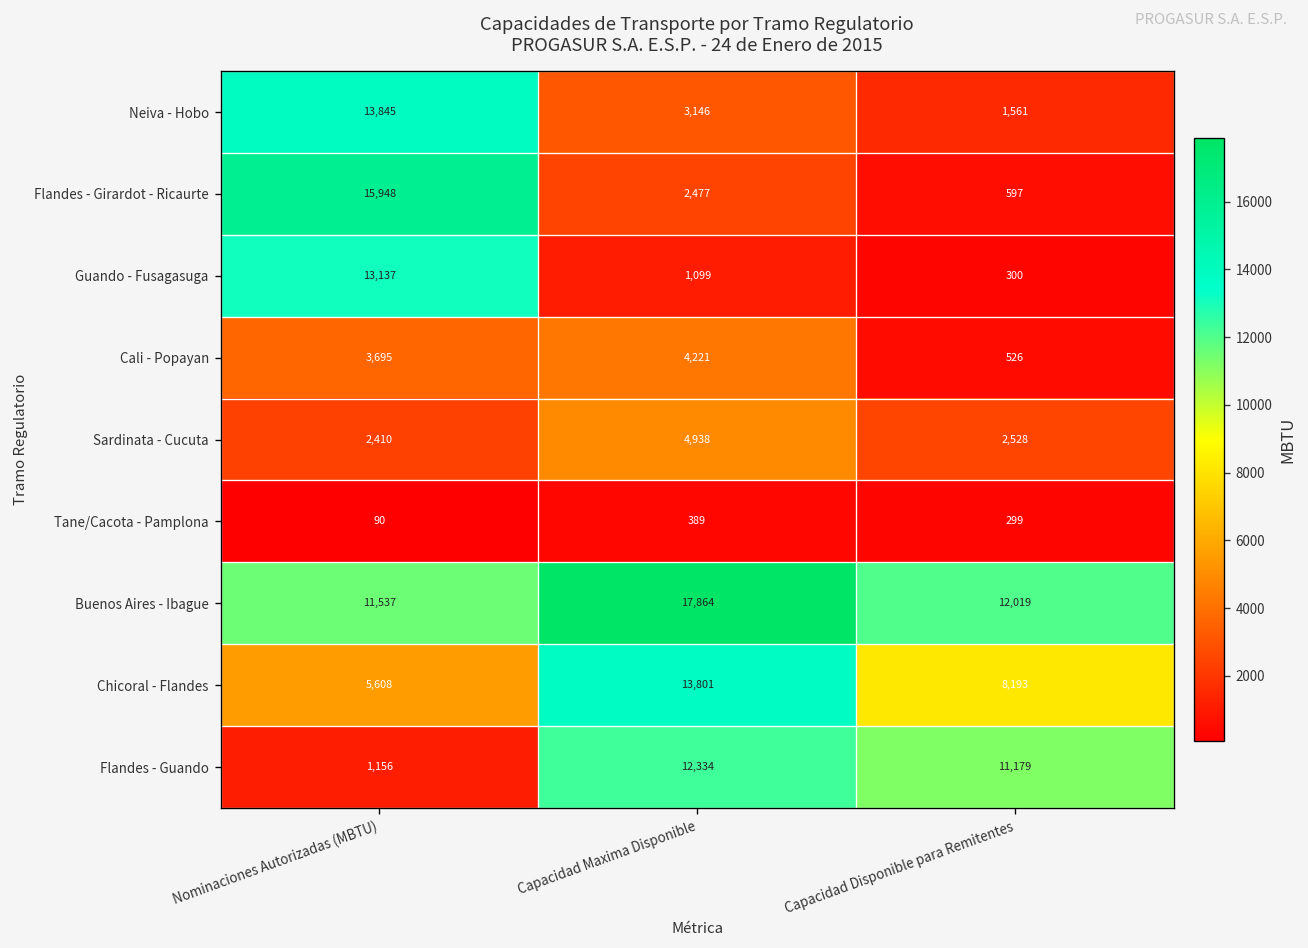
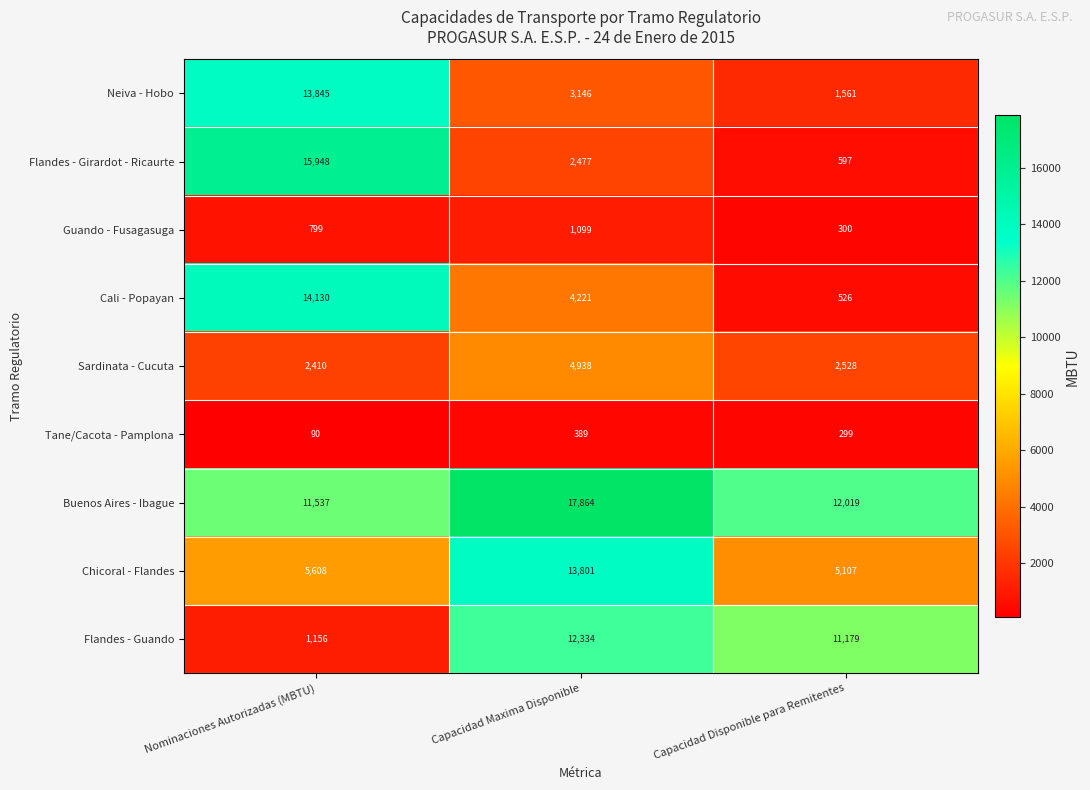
Guando - Fusagasuga, Nominaciones Autorizadas (MBTU): 13,137 -> 799
Cali - Popayan, Nominaciones Autorizadas (MBTU): 3,695 -> 14,130
Chicoral - Flandes, Capacidad Disponible para Remitentes: 8,193 -> 5,107
